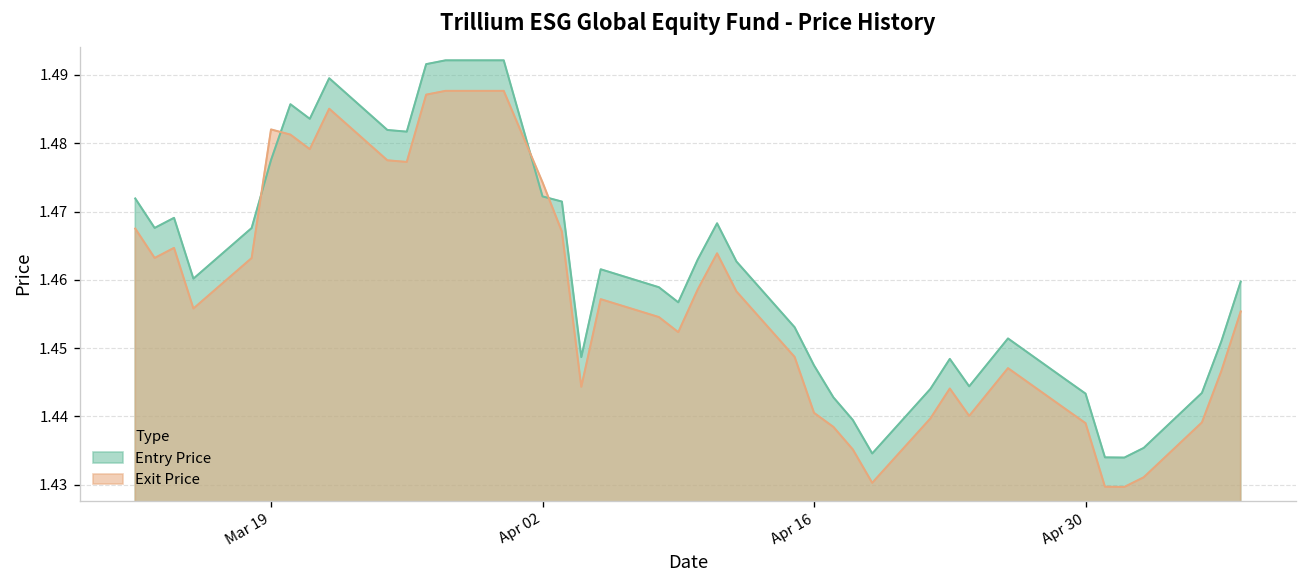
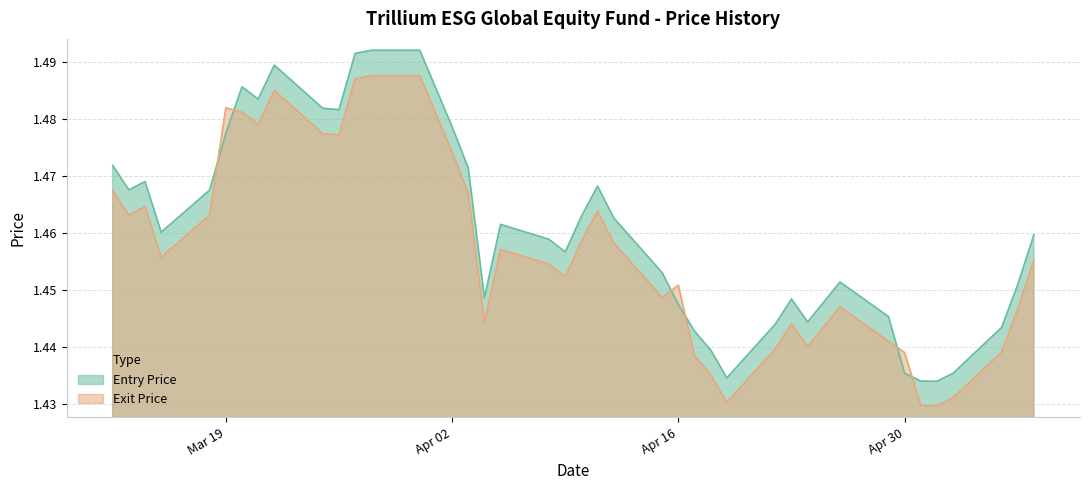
Entry Price, Apr 02: 1.472 -> 1.479
Exit Price, Apr 16: 1.441 -> 1.451
Entry Price, Apr 30: 1.443 -> 1.435
